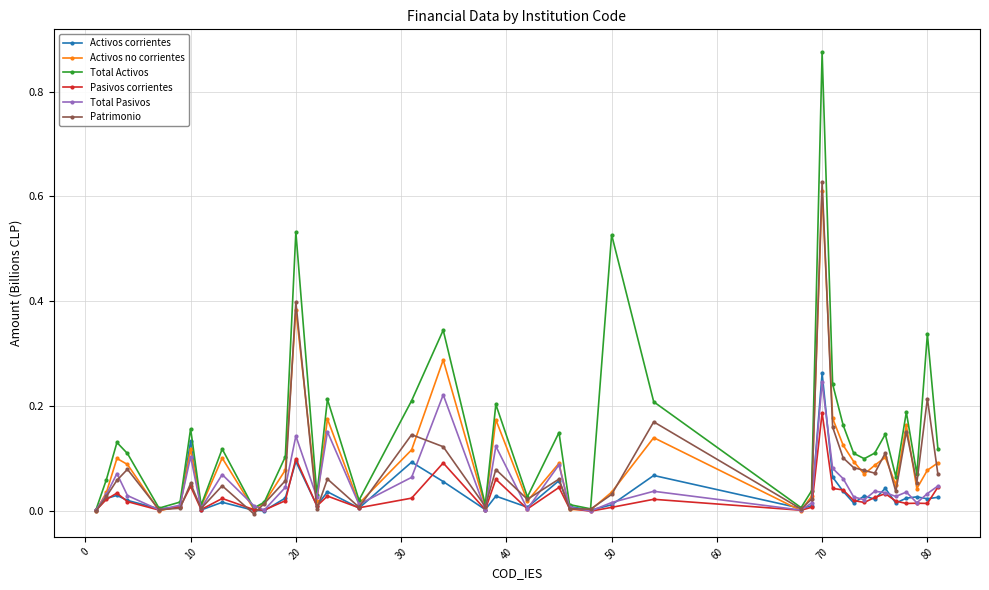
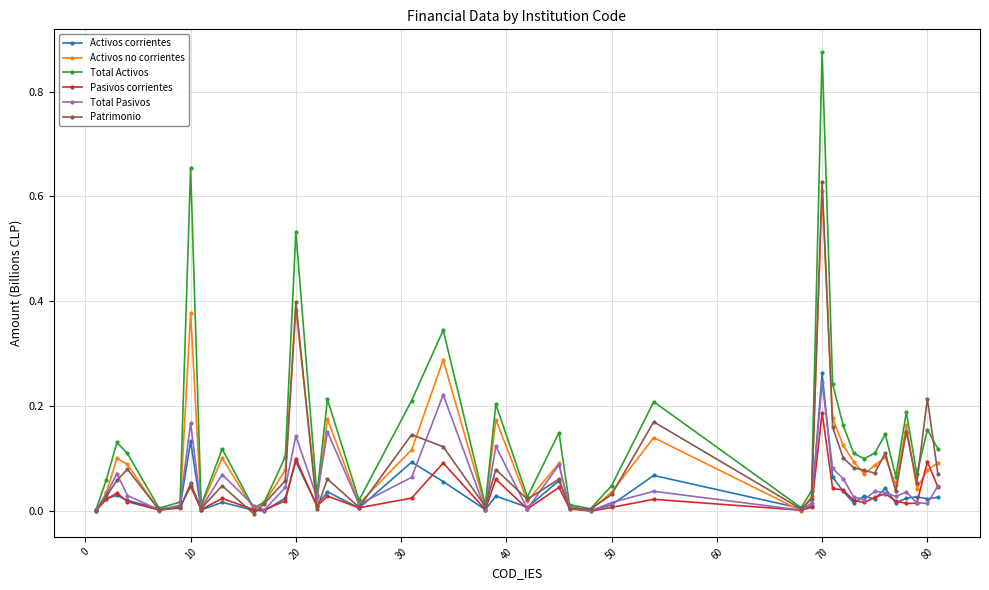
Activos no corrientes, 10: 0.12 -> 0.38
Total Activos, 10: 0.16 -> 0.65
Total Pasivos, 10: 0.10 -> 0.17
Total Activos, 50: 0.53 -> 0.05
Total Activos, 80: 0.34 -> 0.16
Pasivos corrientes, 80: 0.02 -> 0.09
Total Pasivos, 80: 0.03 -> 0.02
